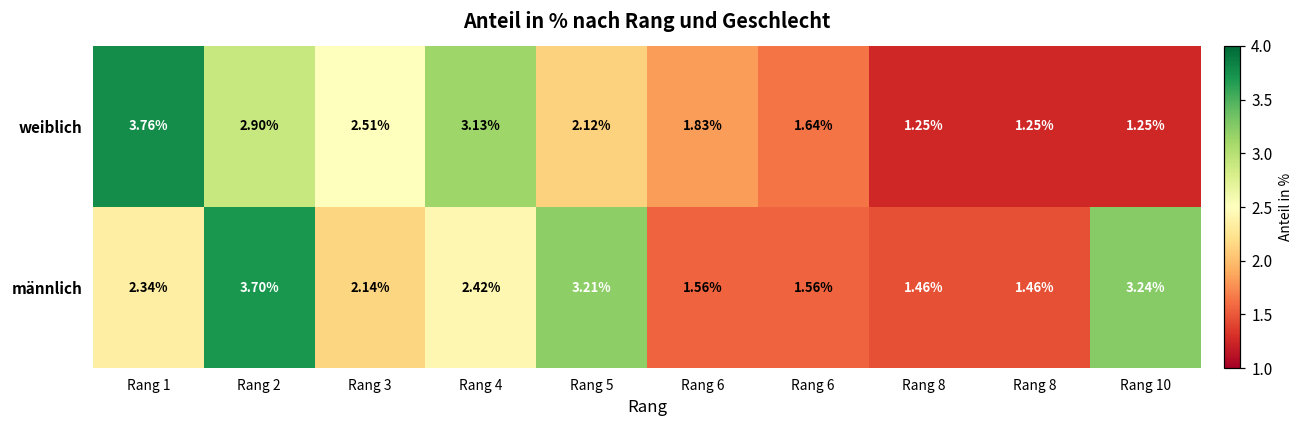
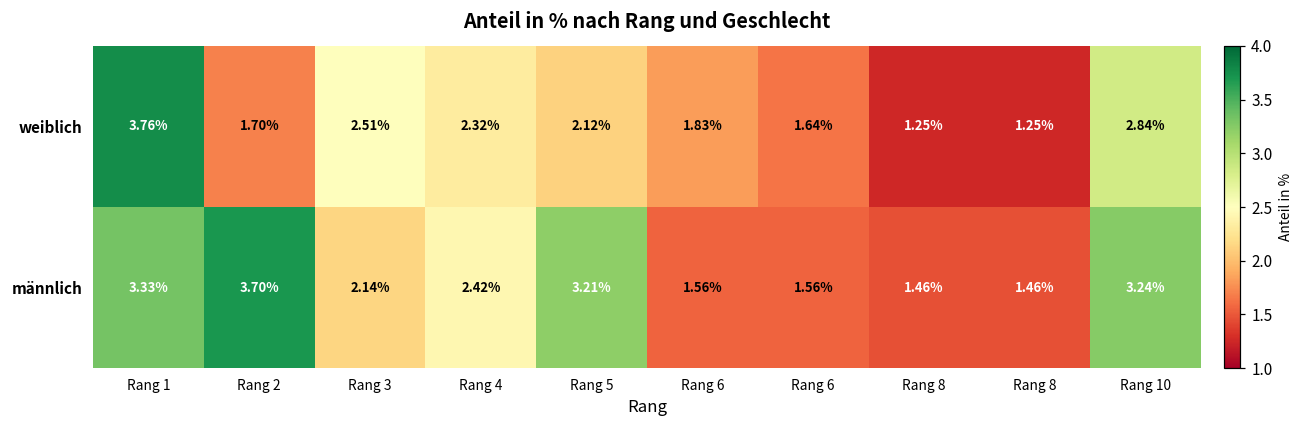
weiblich, Rang 2: 2.90% -> 1.70%
weiblich, Rang 4: 3.13% -> 2.32%
weiblich, Rang 10: 1.25% -> 2.84%
männlich, Rang 1: 2.34% -> 3.33%
